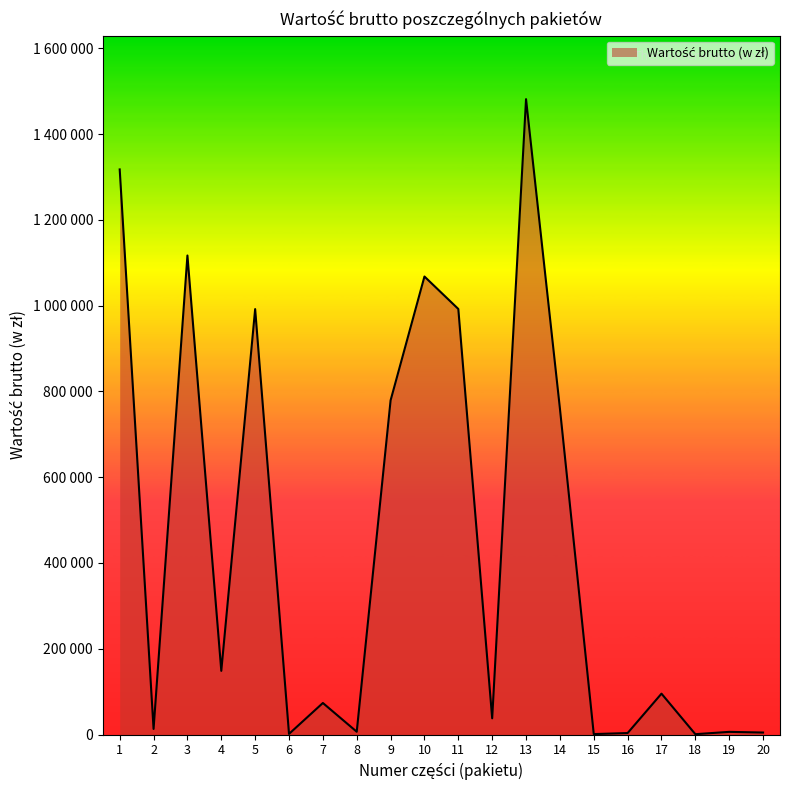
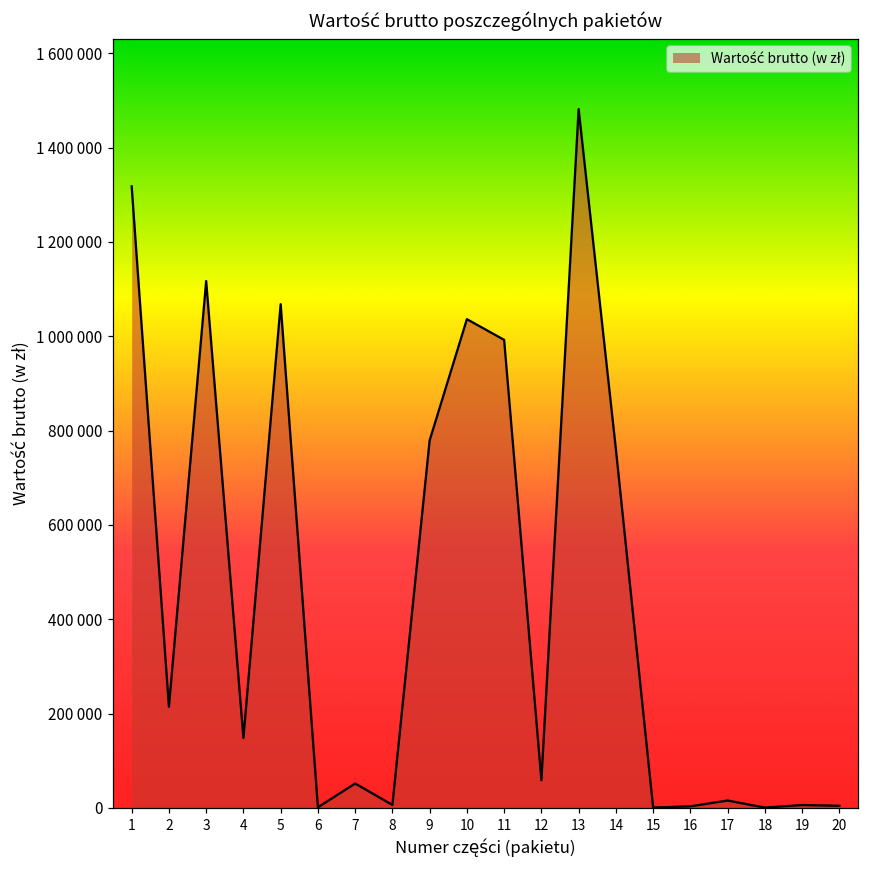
2: 10000 -> 210000
5: 990000 -> 1070000
7: 70000 -> 50000
10: 1070000 -> 1040000
12: 40000 -> 60000
17: 100000 -> 20000
